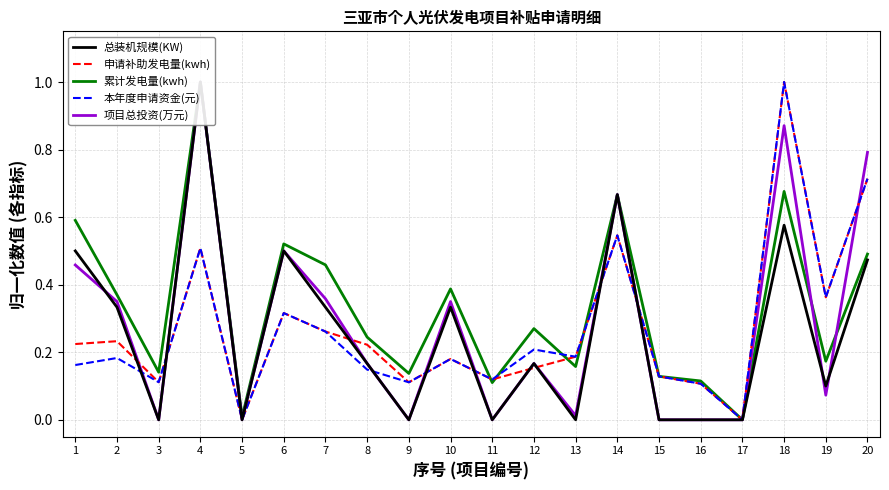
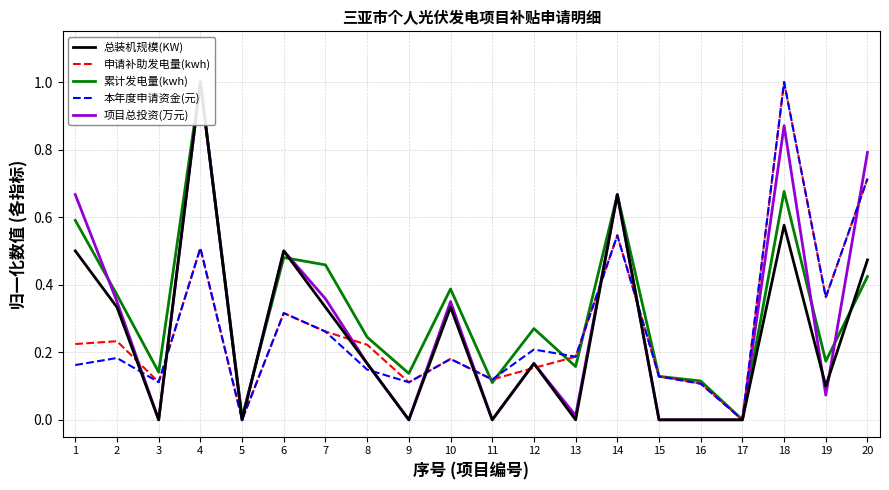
项目总投资(万元), 1: 0.46 -> 0.67
累计发电量(kwh), 6: 0.52 -> 0.48
累计发电量(kwh), 20: 0.49 -> 0.42
